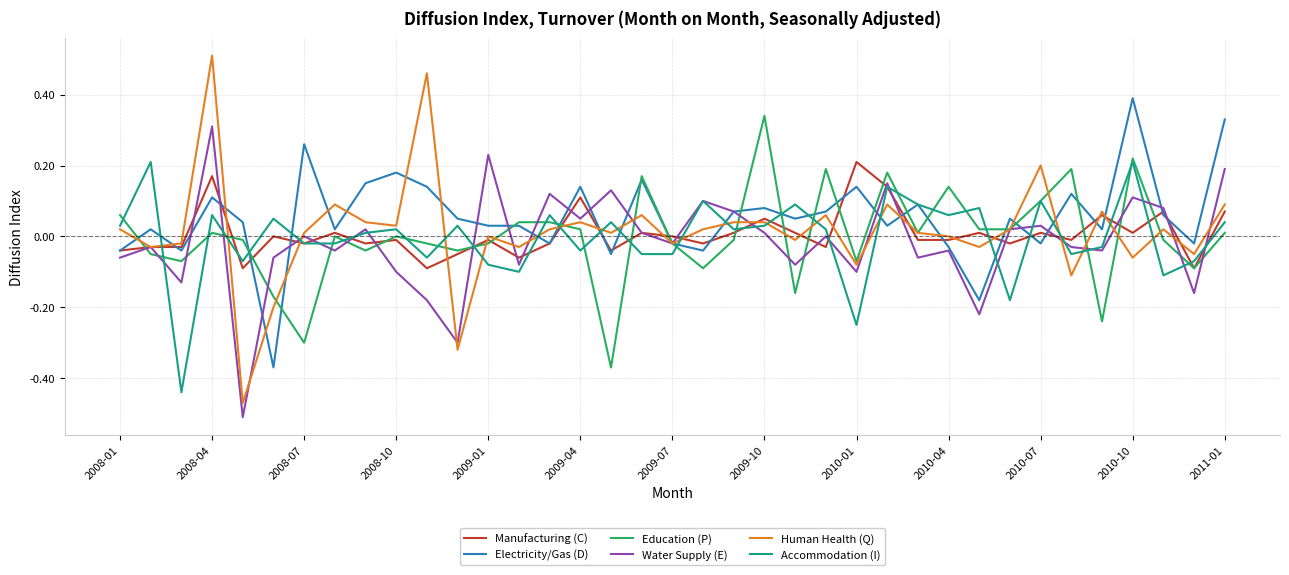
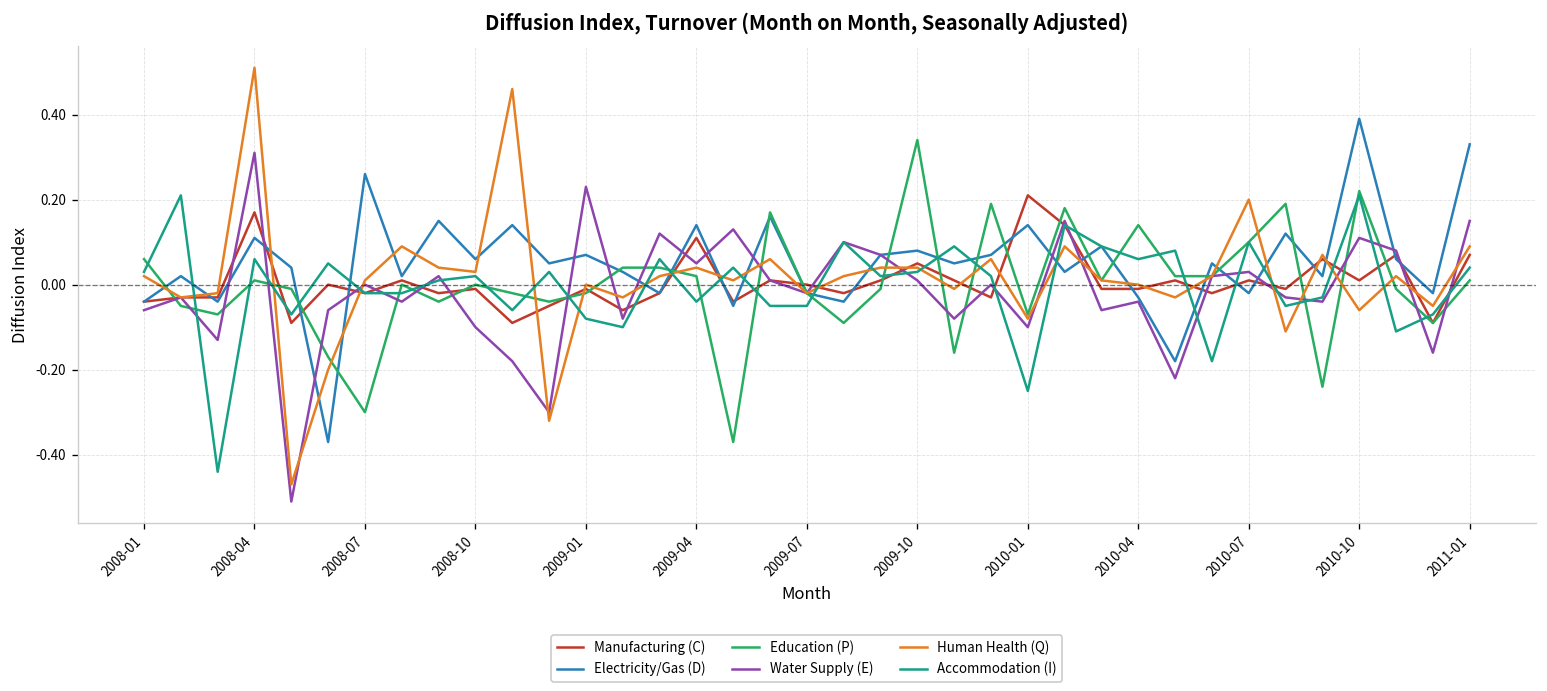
Electricity/Gas (D), 2008-10: 0.18 -> 0.06
Electricity/Gas (D), 2009-01: 0.03 -> 0.07
Water Supply (E), 2011-01: 0.19 -> 0.15
